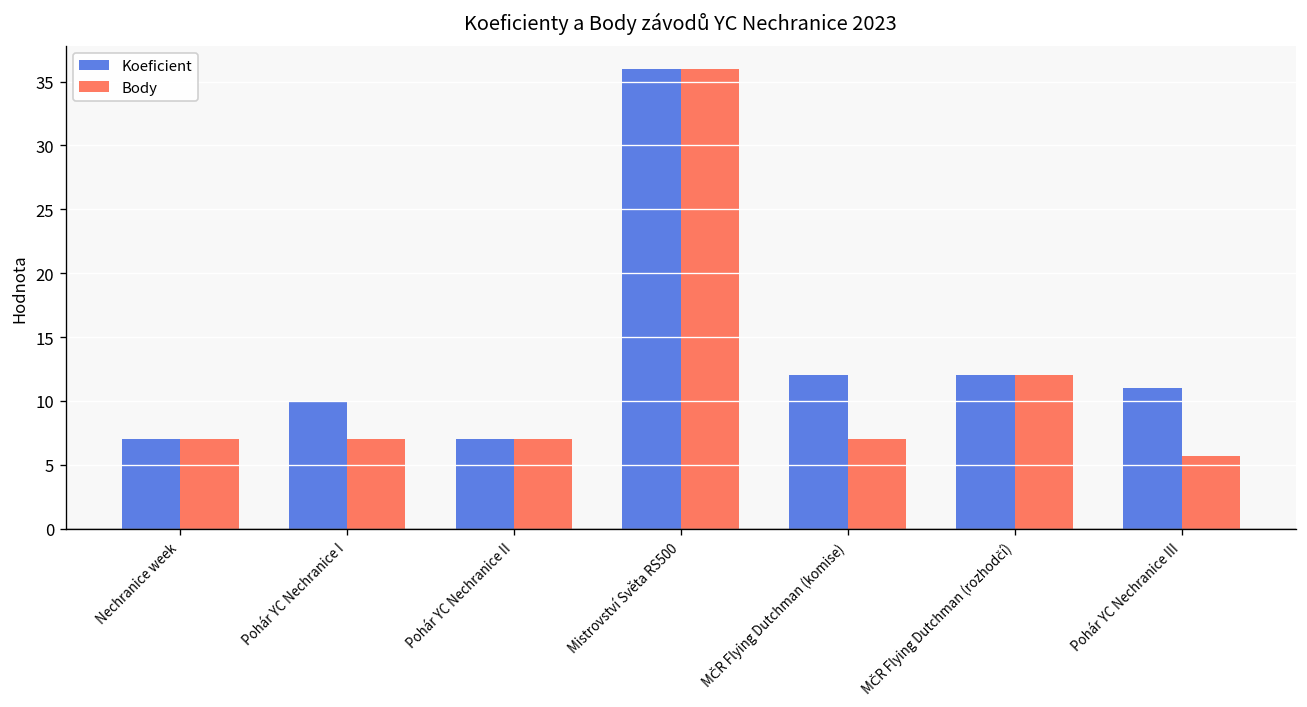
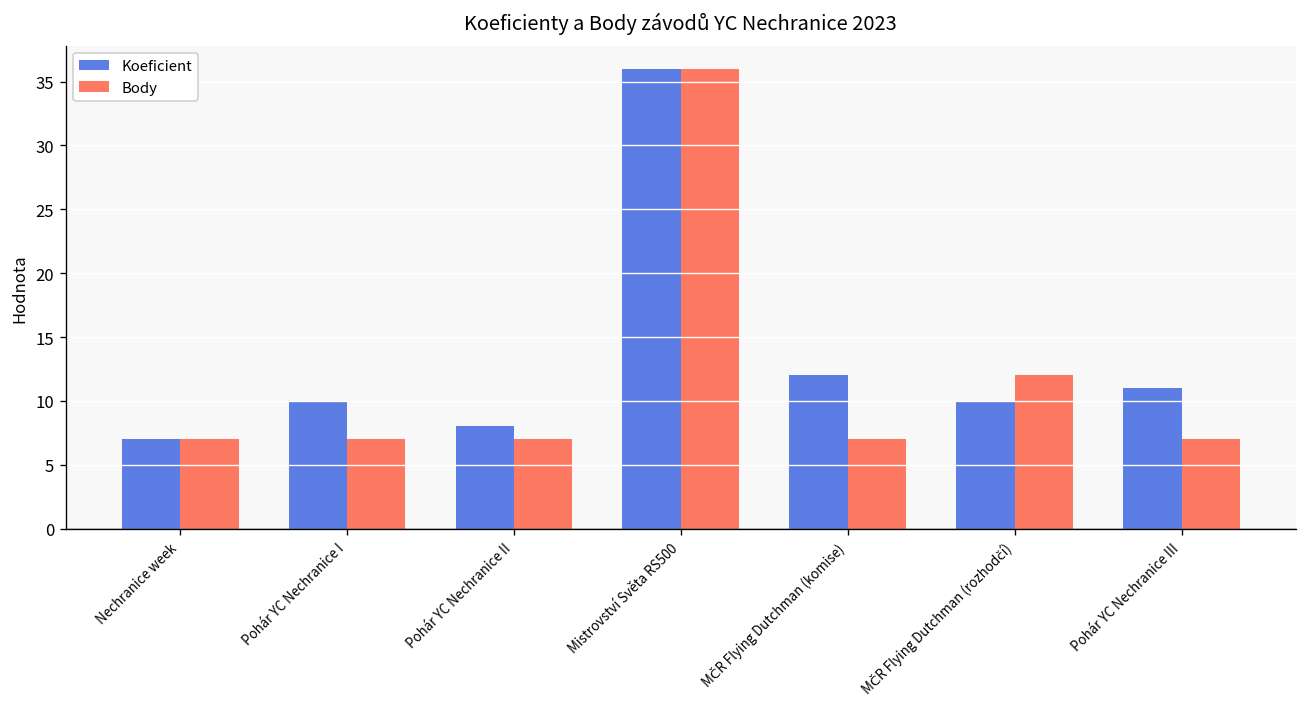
Koeficient, Pohár YC Nechranice II: 7 -> 8
Koeficient, MČR Flying Dutchman (rozhodčí): 12 -> 10
Body, Pohár YC Nechranice III: 5.7 -> 7.0
